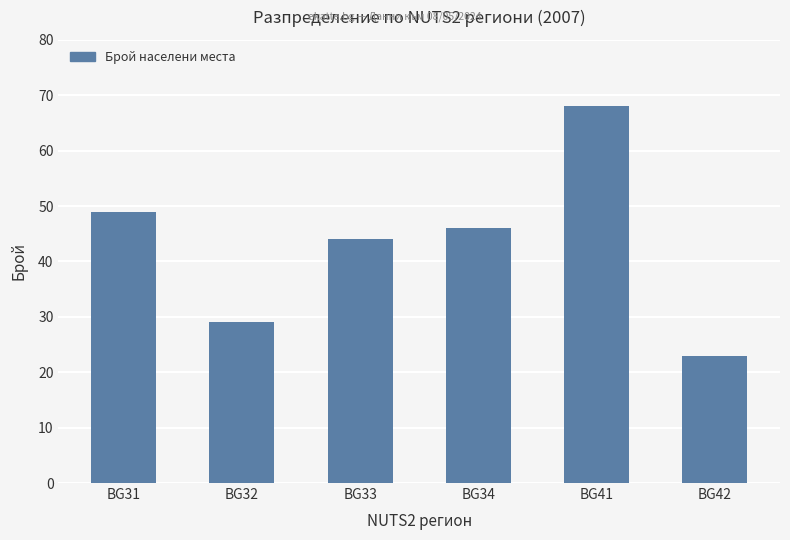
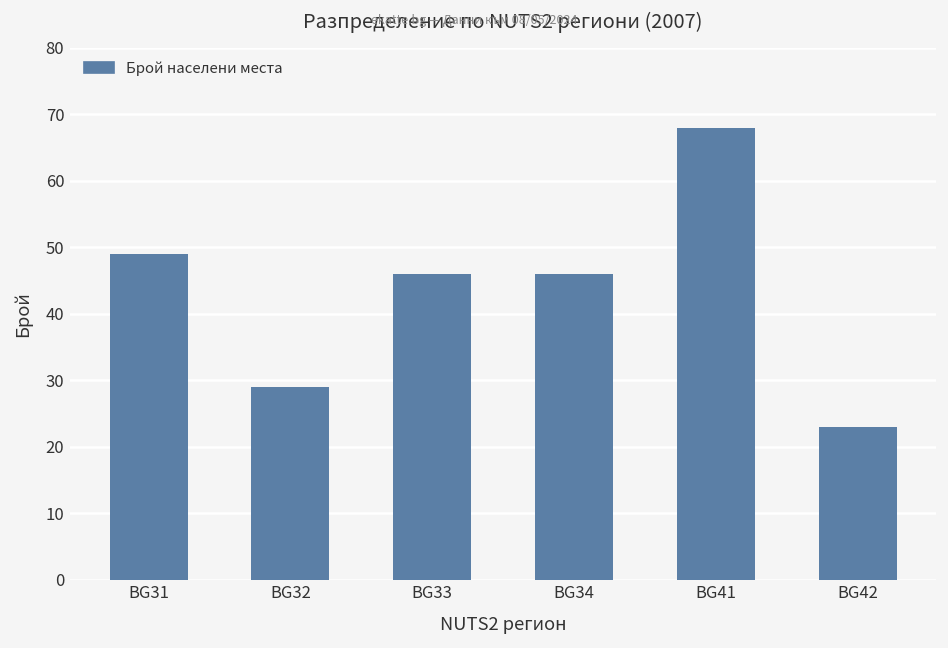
BG33: 44 -> 46
